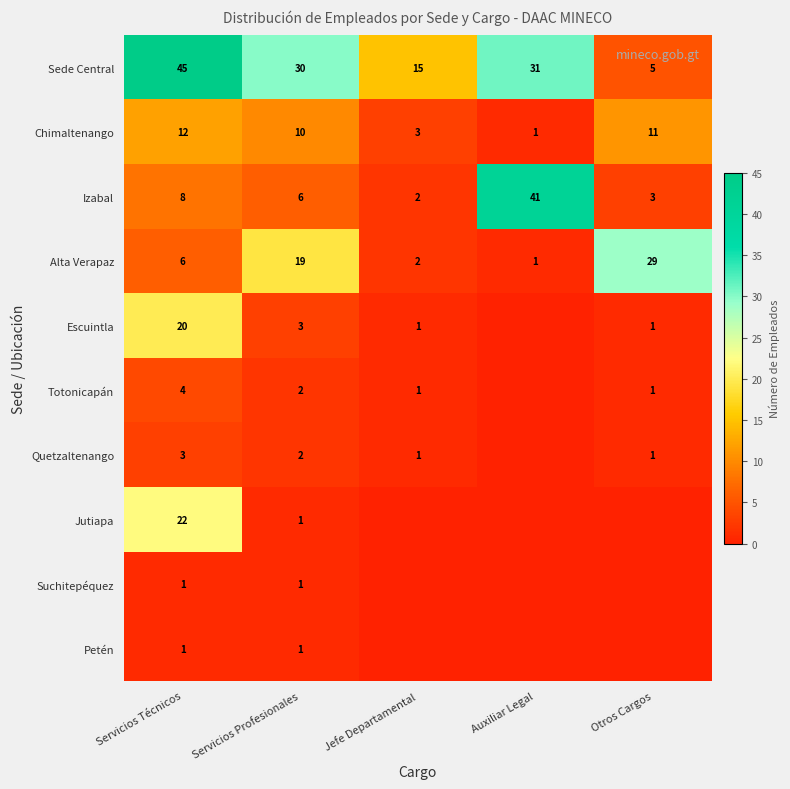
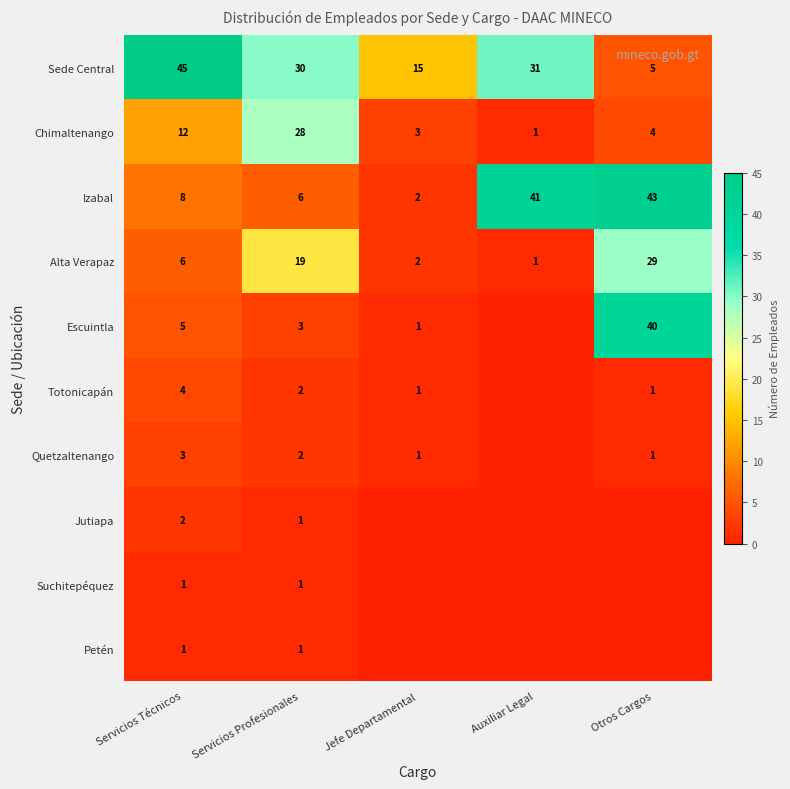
Chimaltenango, Servicios Profesionales: 10 -> 28
Chimaltenango, Otros Cargos: 11 -> 4
Izabal, Otros Cargos: 3 -> 43
Escuintla, Servicios Técnicos: 20 -> 5
Escuintla, Otros Cargos: 1 -> 40
Jutiapa, Servicios Técnicos: 22 -> 2
